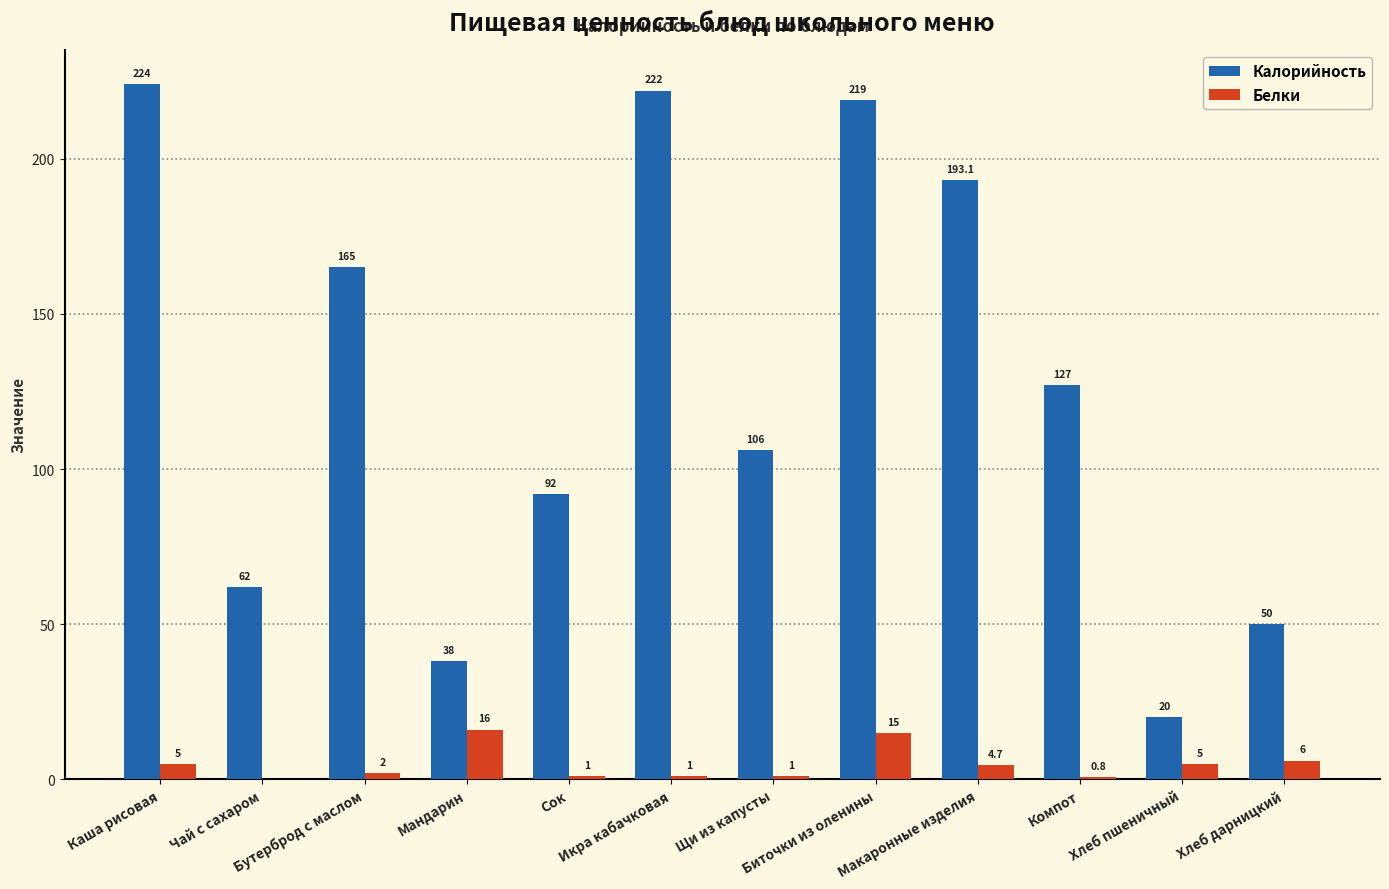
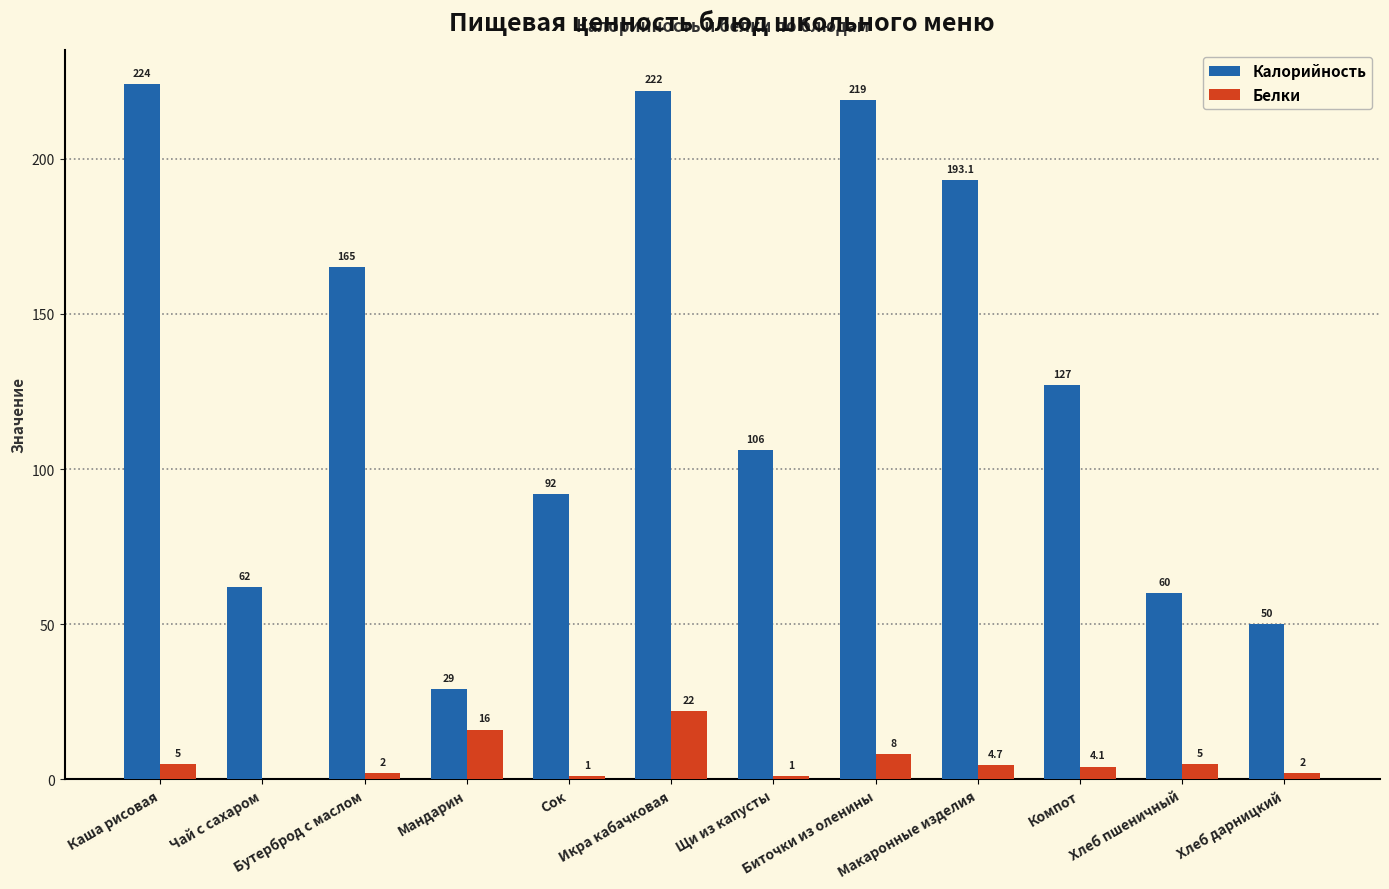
Калорийность, Мандарин: 38 -> 29
Белки, Икра кабачковая: 1 -> 22
Белки, Биточки из оленины: 15 -> 8
Белки, Компот: 0.8 -> 4.1
Калорийность, Хлеб пшеничный: 20 -> 60
Белки, Хлеб дарницкий: 6 -> 2
